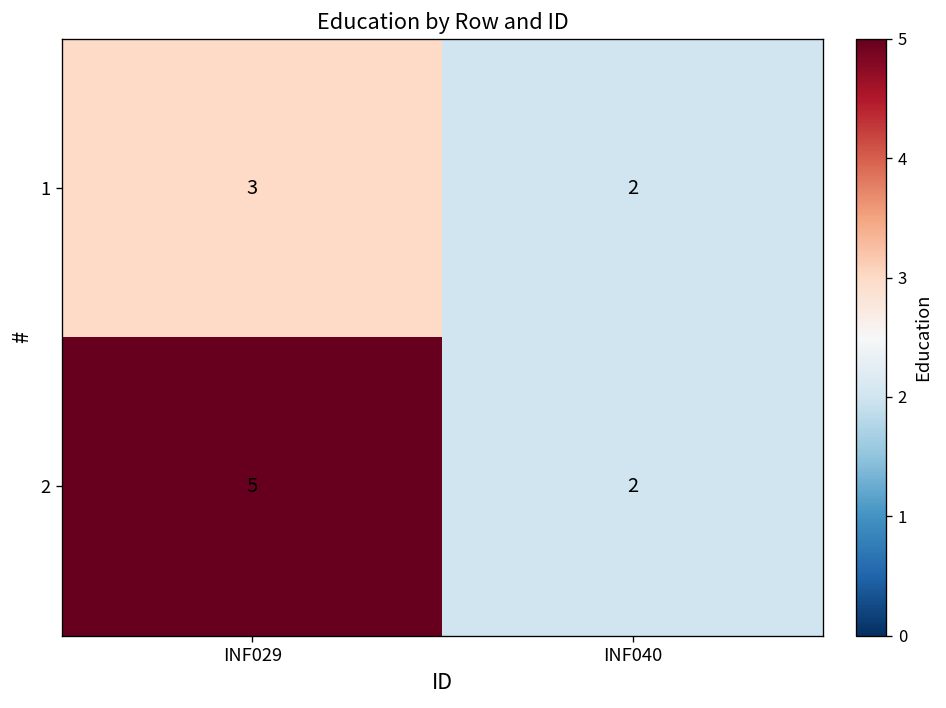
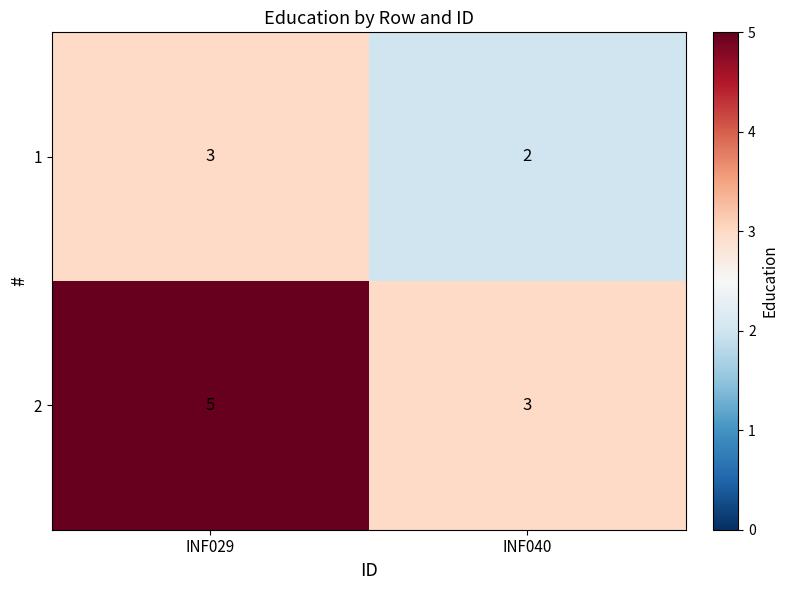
2, INF040: 2 -> 3
